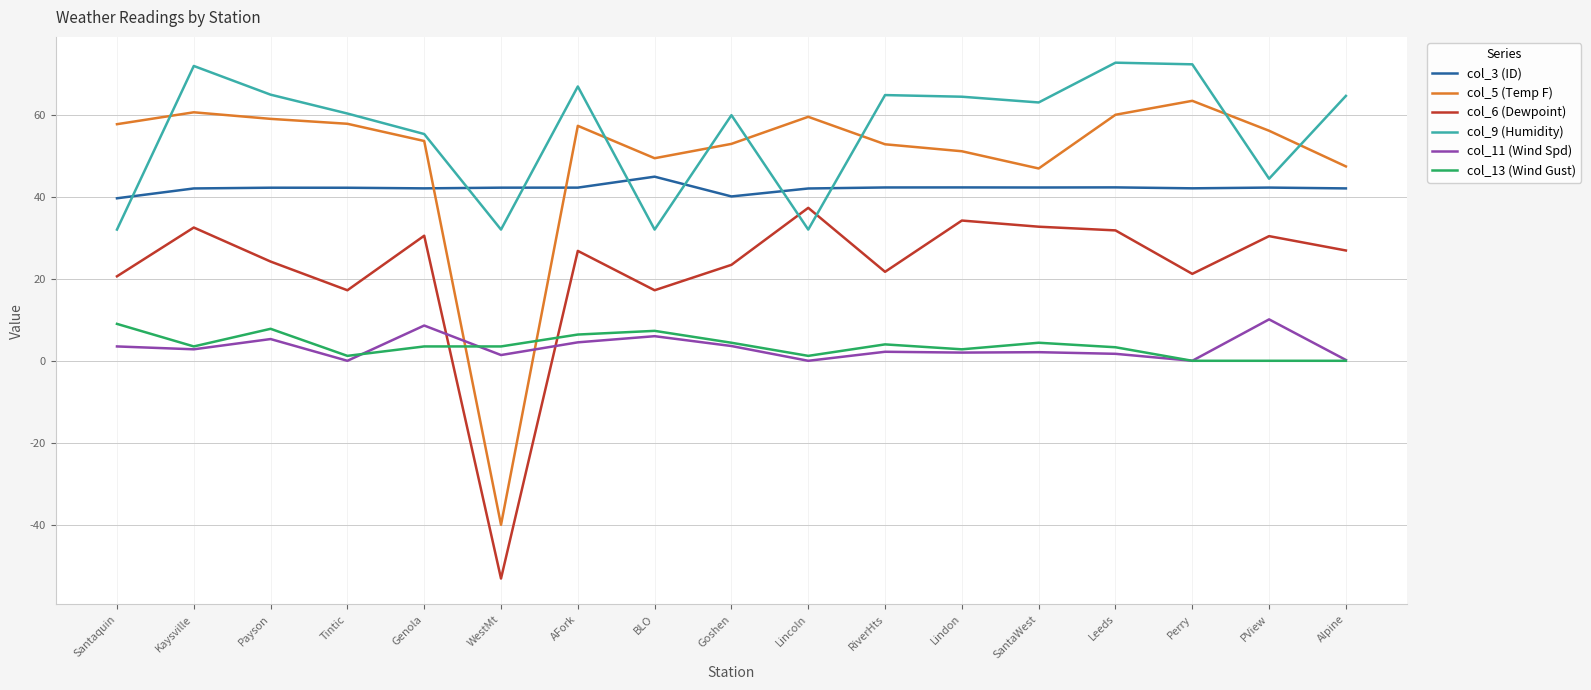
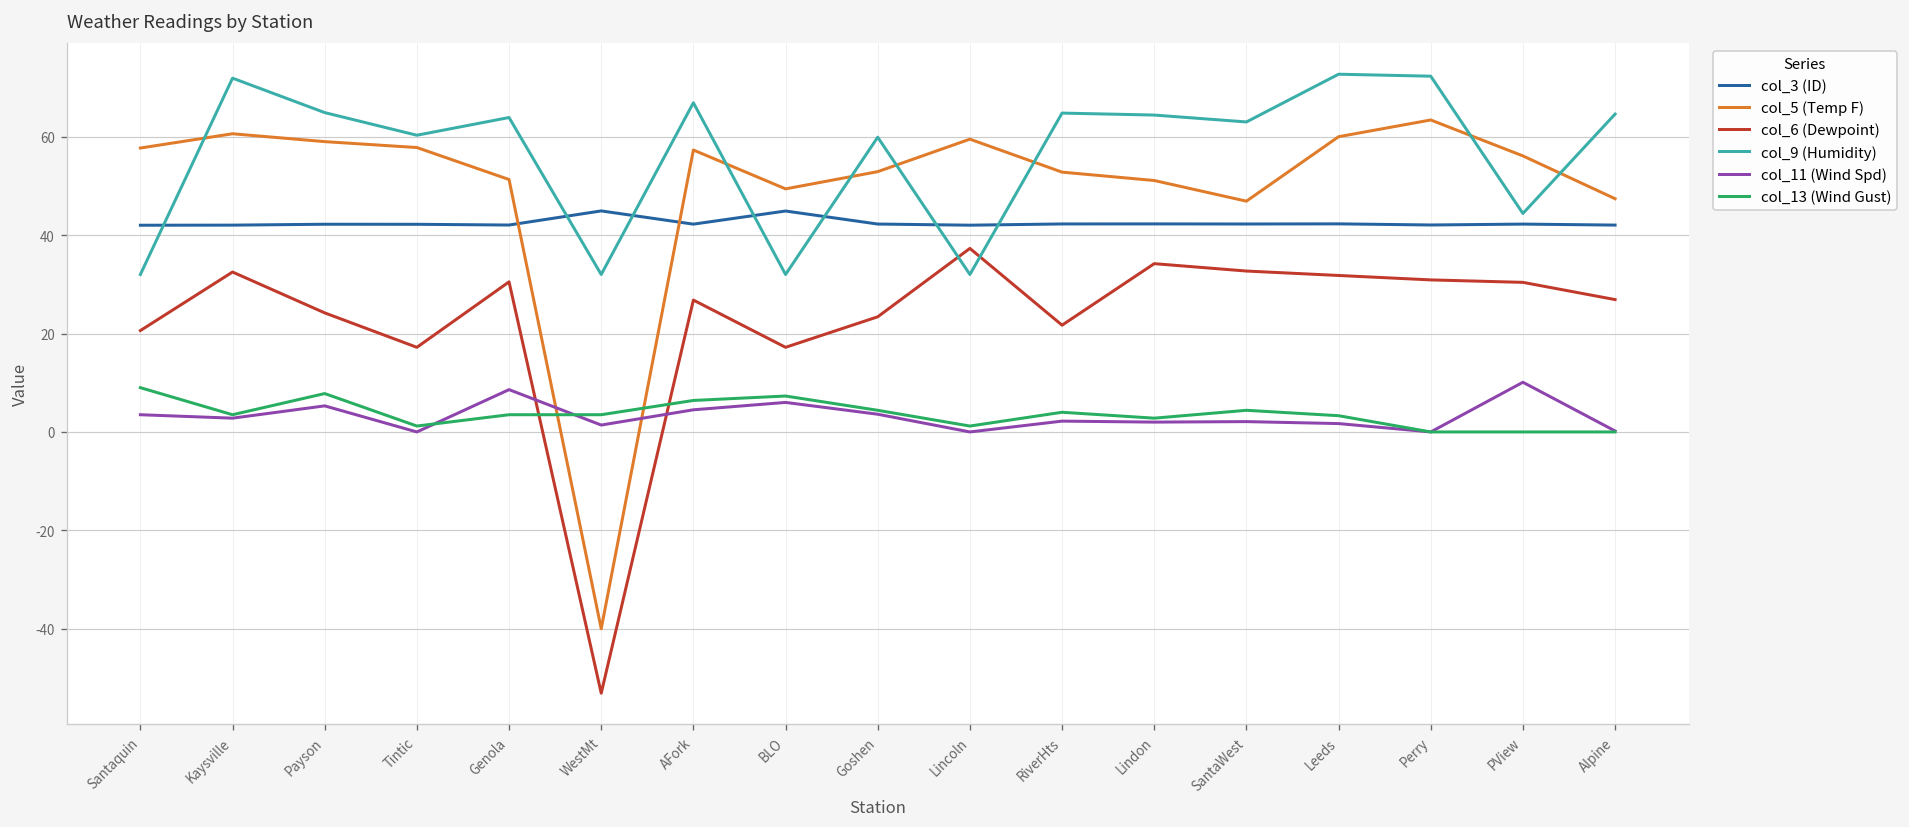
col_3 (ID), Santaquin: 40 -> 42
col_5 (Temp F), Genola: 54 -> 51
col_9 (Humidity), Genola: 55 -> 64
col_3 (ID), WestMt: 42 -> 45
col_3 (ID), Goshen: 40 -> 42
col_6 (Dewpoint), Perry: 21 -> 31
